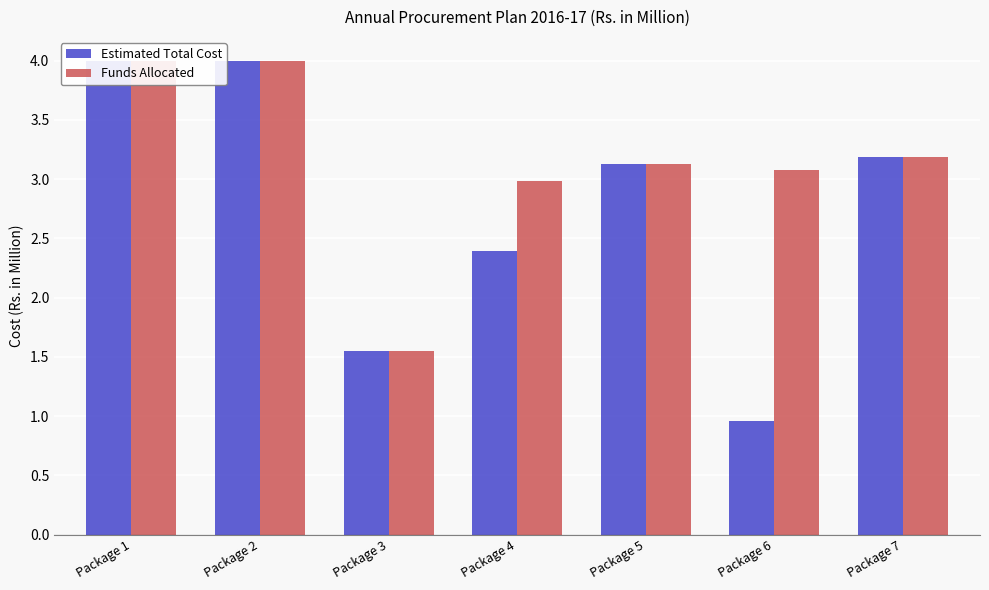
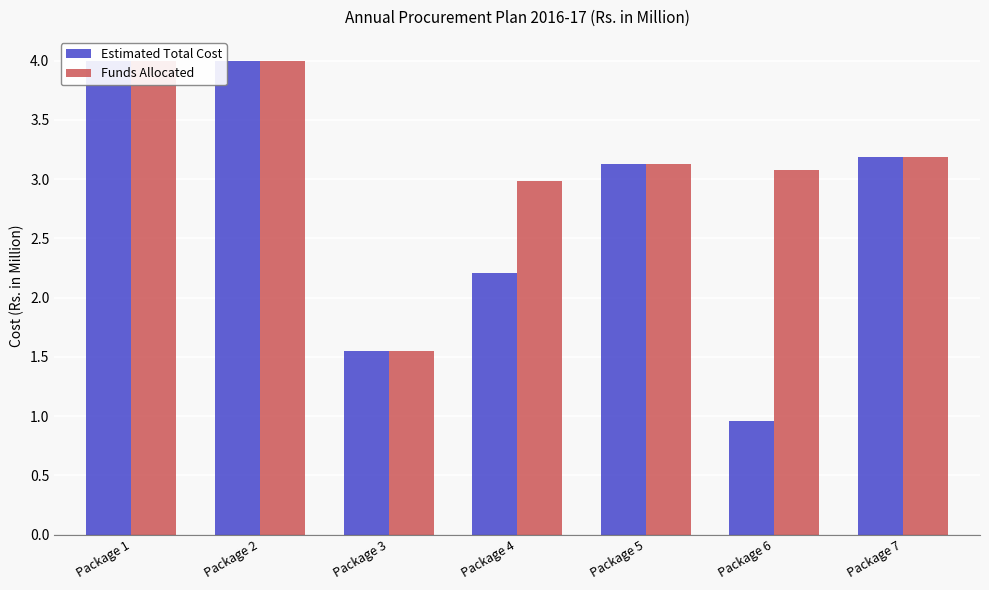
Estimated Total Cost, Package 4: 2.39 -> 2.21
